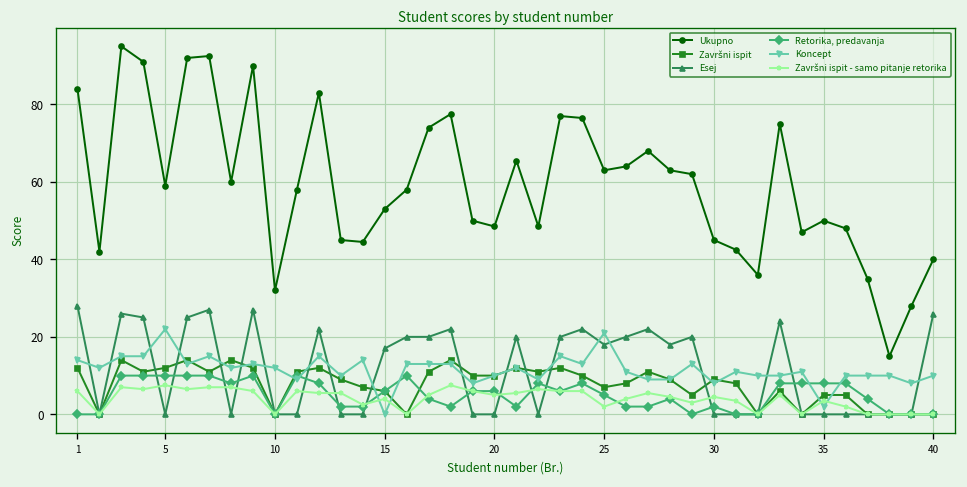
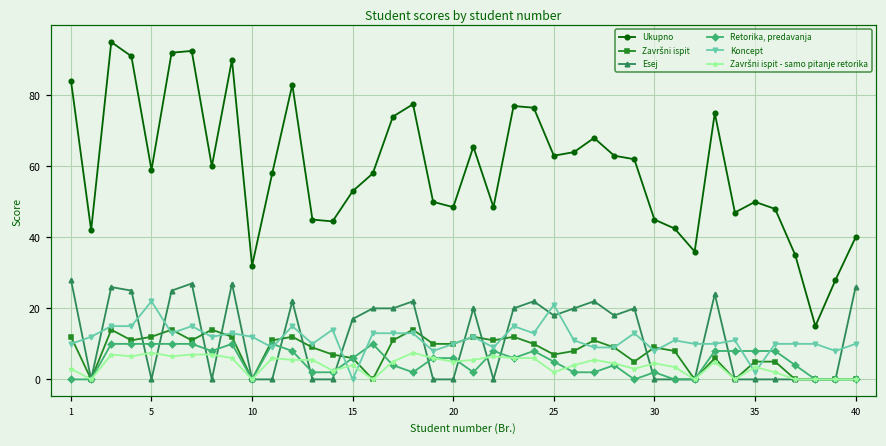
Koncept, 1: 14 -> 10
Završni ispit - samo pitanje retorika, 1: 6 -> 3
